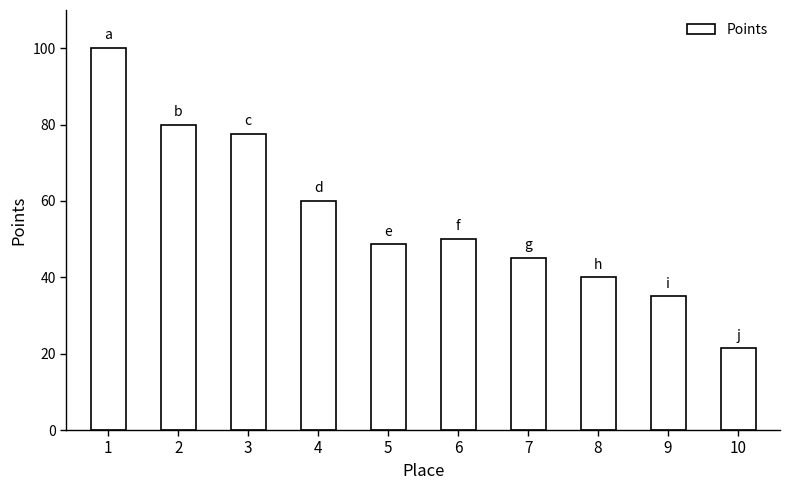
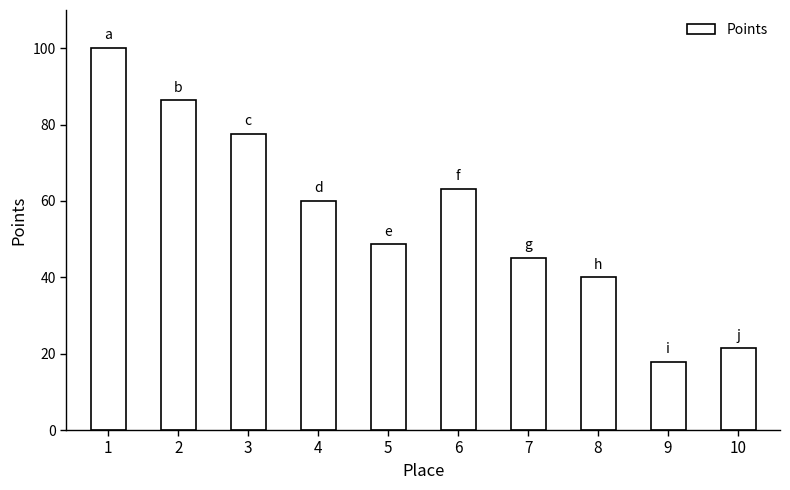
2: 80 -> 86
6: 50 -> 63
9: 35 -> 18
